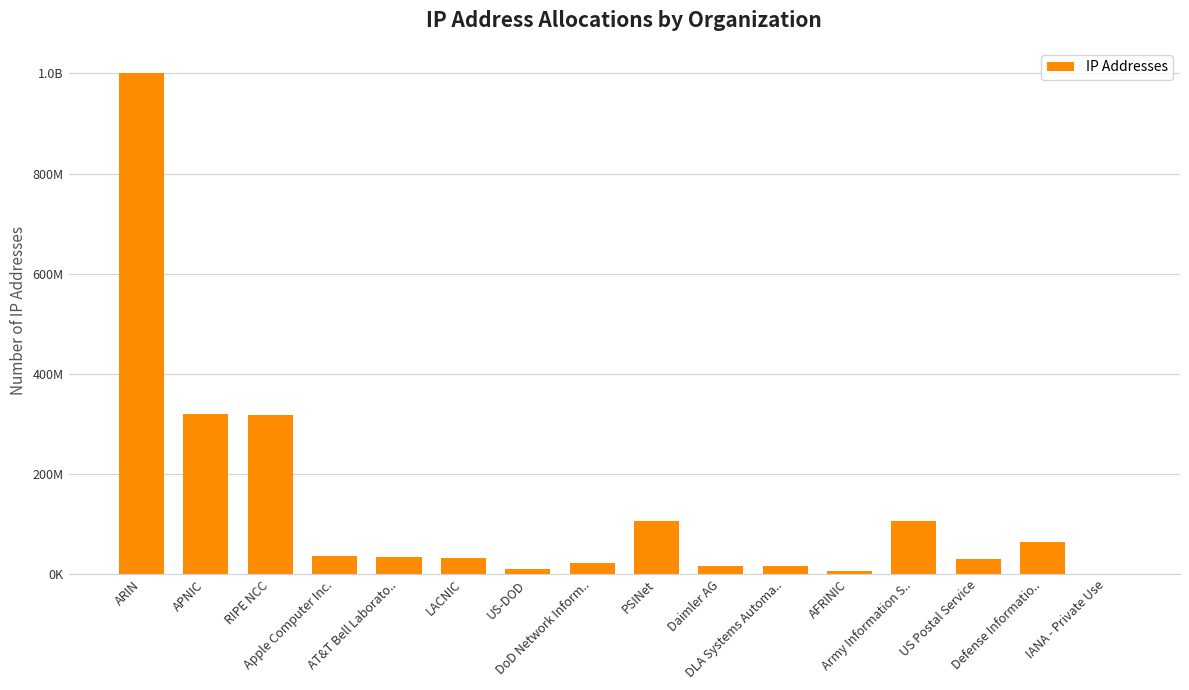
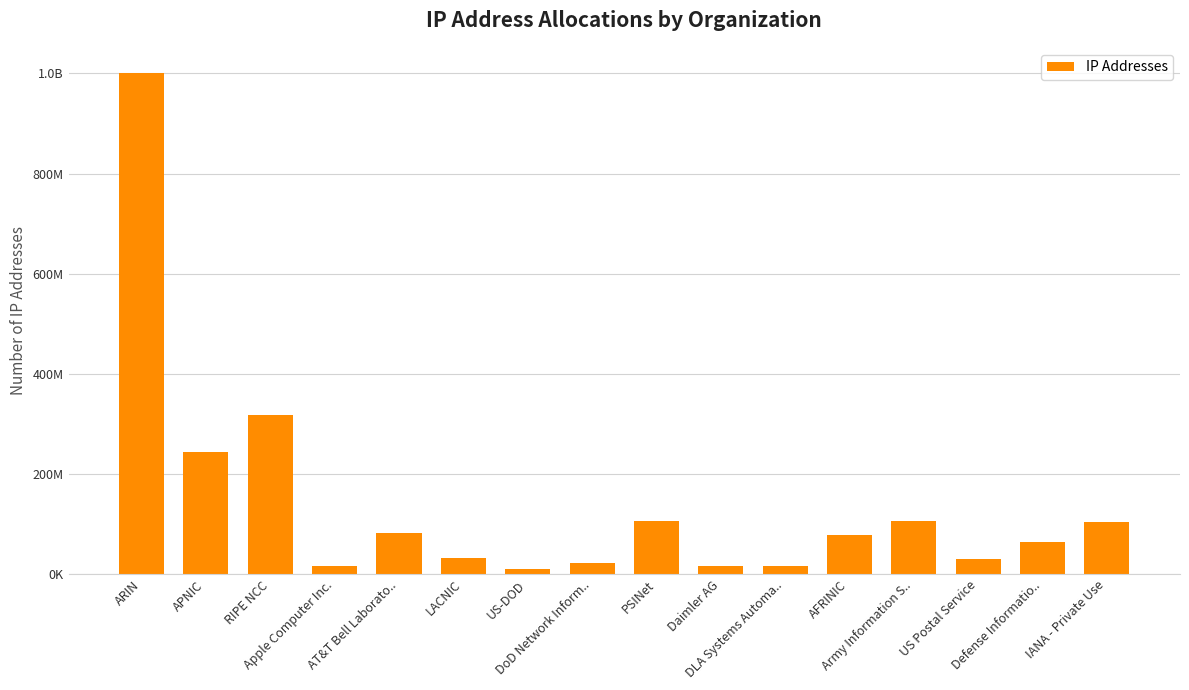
APNIC: 320000000 -> 240000000
Apple Computer Inc.: 40000000 -> 20000000
AT&T Bell Laborato..: 30000000 -> 80000000
AFRINIC: 10000000 -> 80000000
IANA - Private Use: 0 -> 100000000
